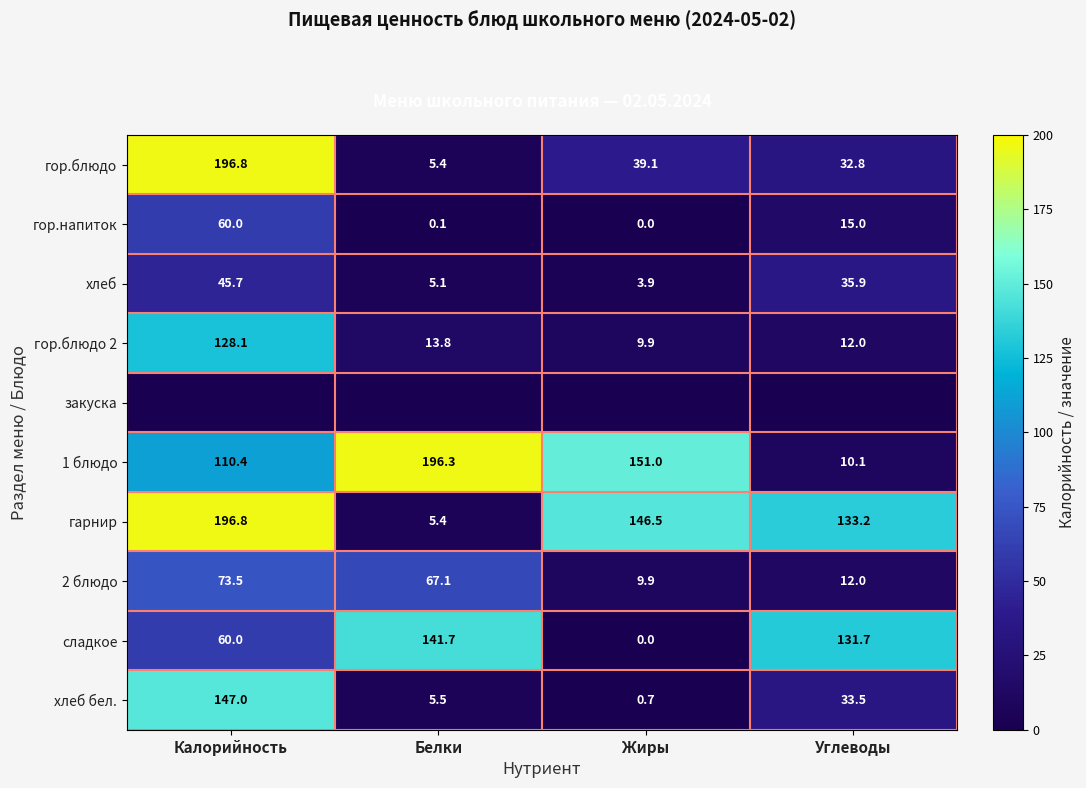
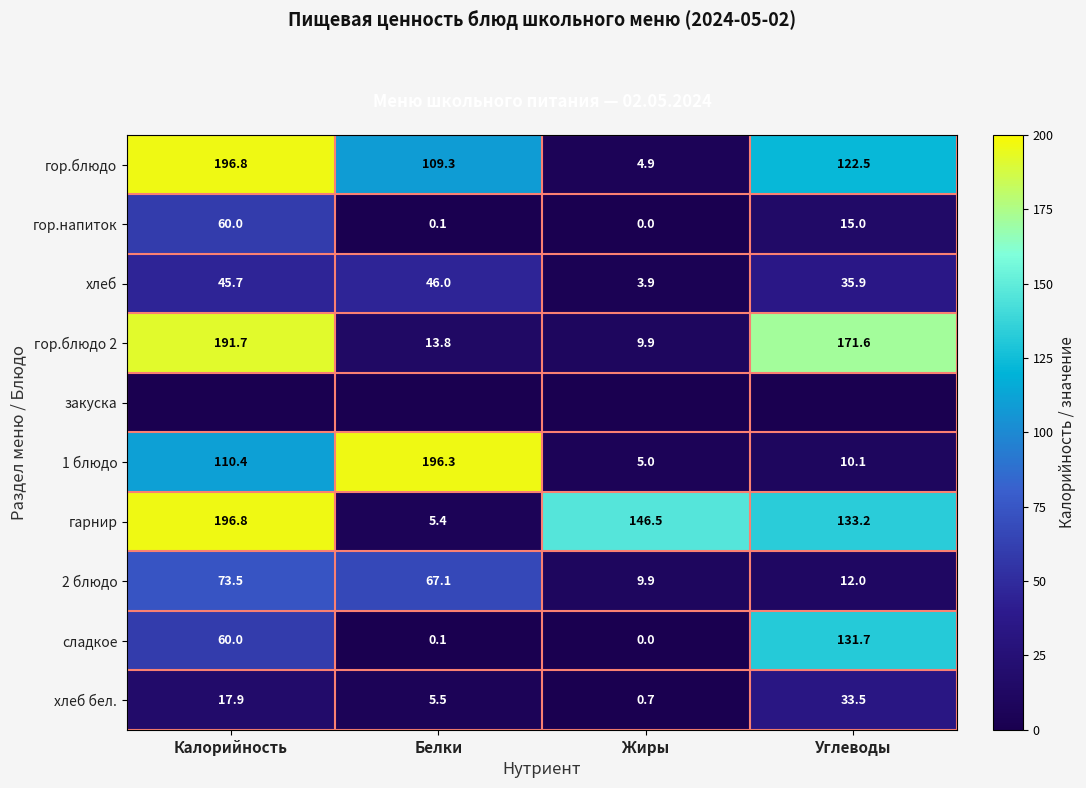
гор.блюдо, Белки: 5.4 -> 109.3
гор.блюдо, Жиры: 39.1 -> 4.9
гор.блюдо, Углеводы: 32.8 -> 122.5
хлеб, Белки: 5.1 -> 46.0
гор.блюдо 2, Калорийность: 128.1 -> 191.7
гор.блюдо 2, Углеводы: 12.0 -> 171.6
1 блюдо, Жиры: 151.0 -> 5.0
сладкое, Белки: 141.7 -> 0.1
хлеб бел., Калорийность: 147.0 -> 17.9
